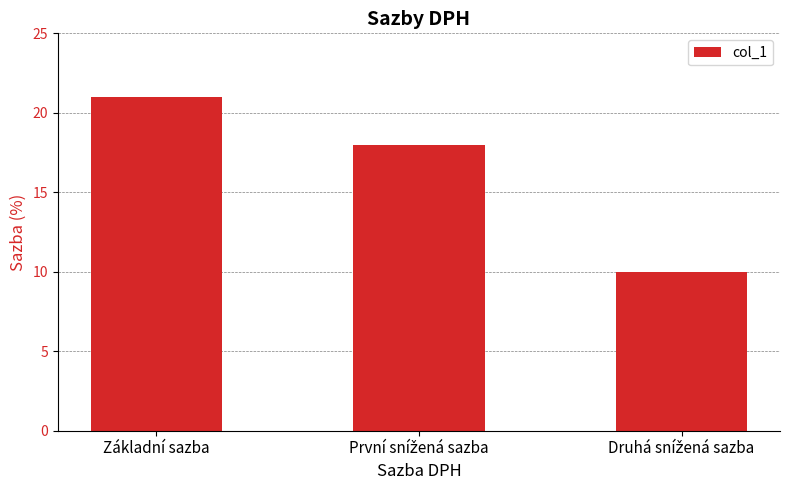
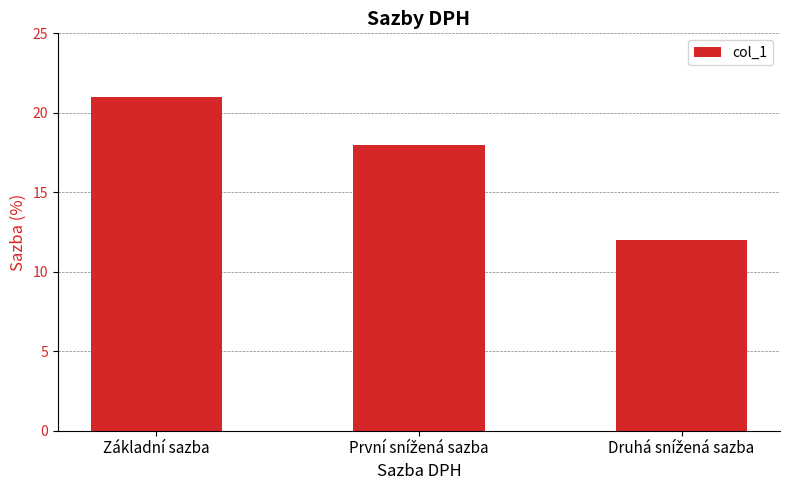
Druhá snížená sazba: 10 -> 12
